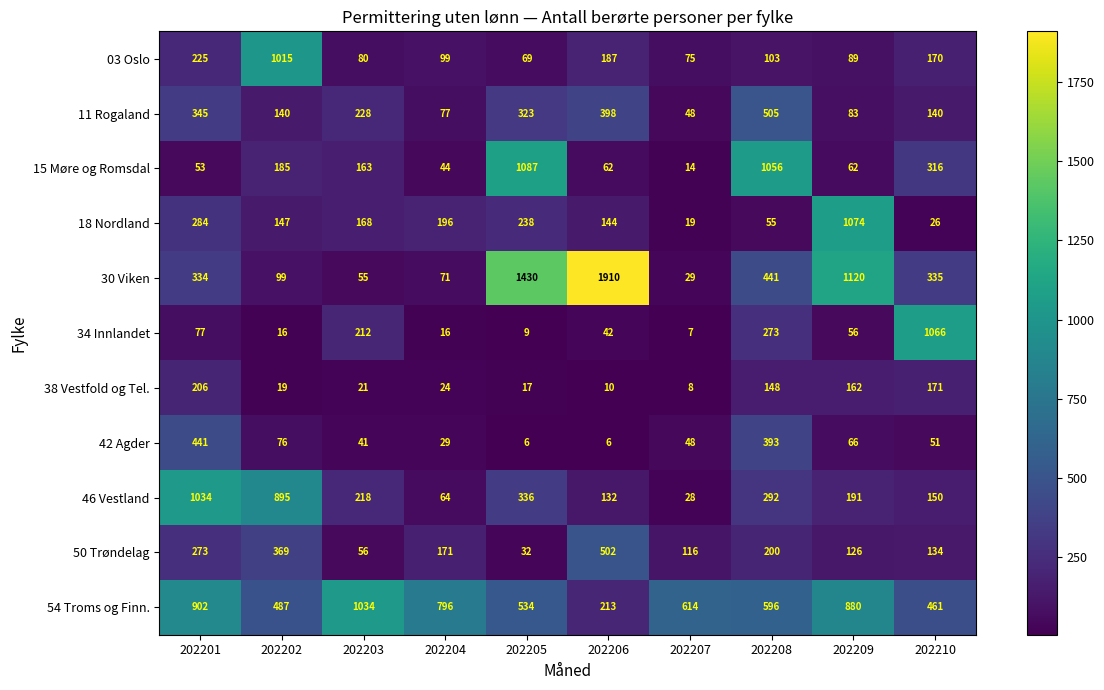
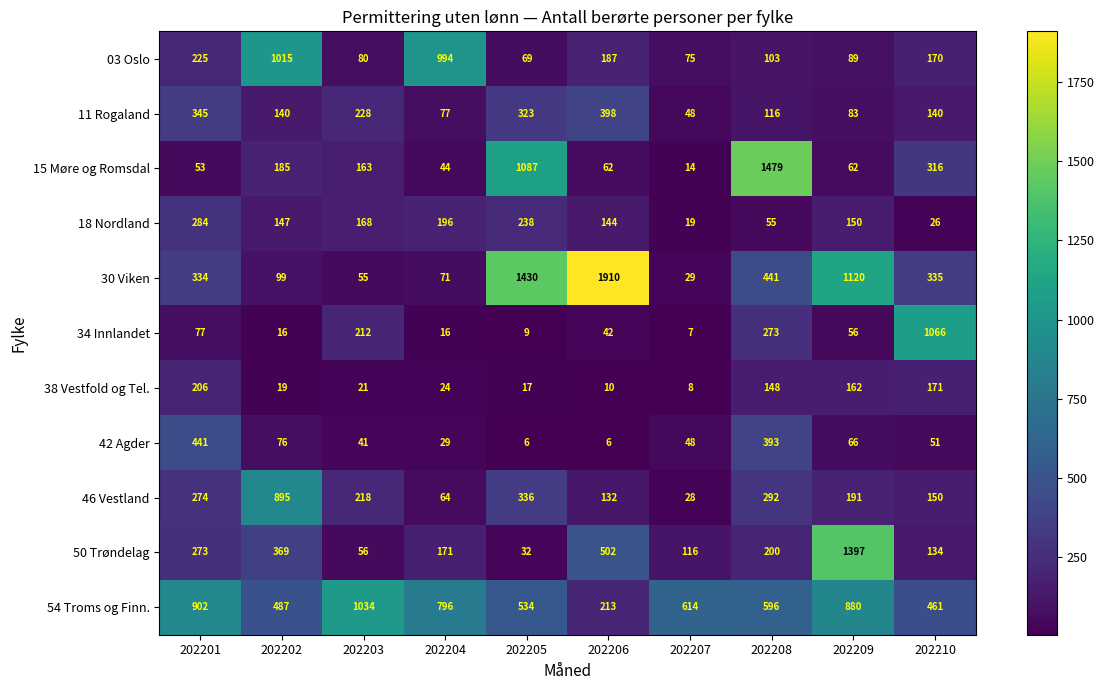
03 Oslo, 202204: 99 -> 994
11 Rogaland, 202208: 505 -> 116
15 Møre og Romsdal, 202208: 1056 -> 1479
18 Nordland, 202209: 1074 -> 150
46 Vestland, 202201: 1034 -> 274
50 Trøndelag, 202209: 126 -> 1397
